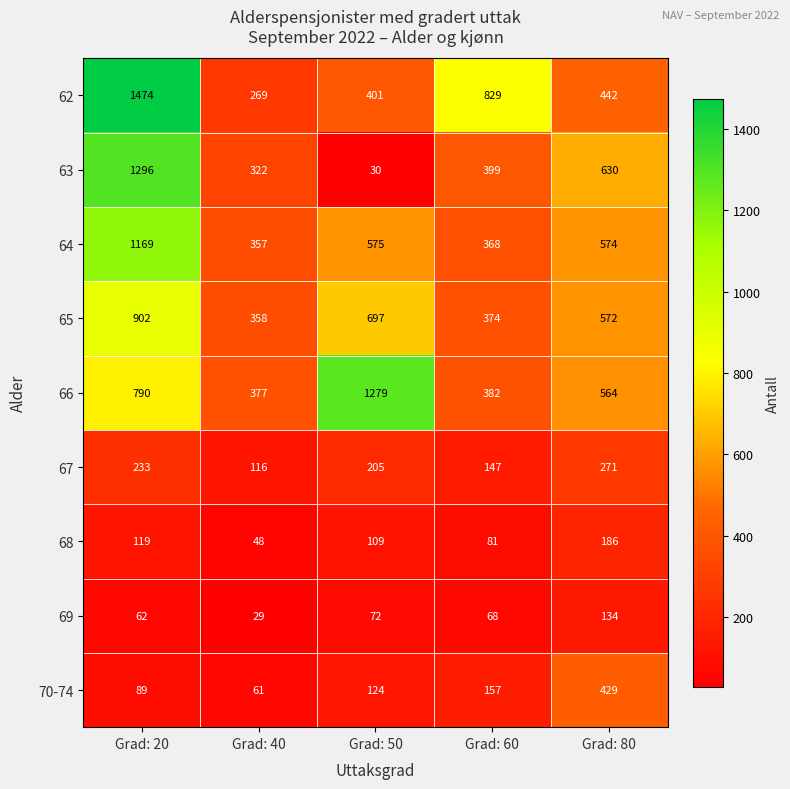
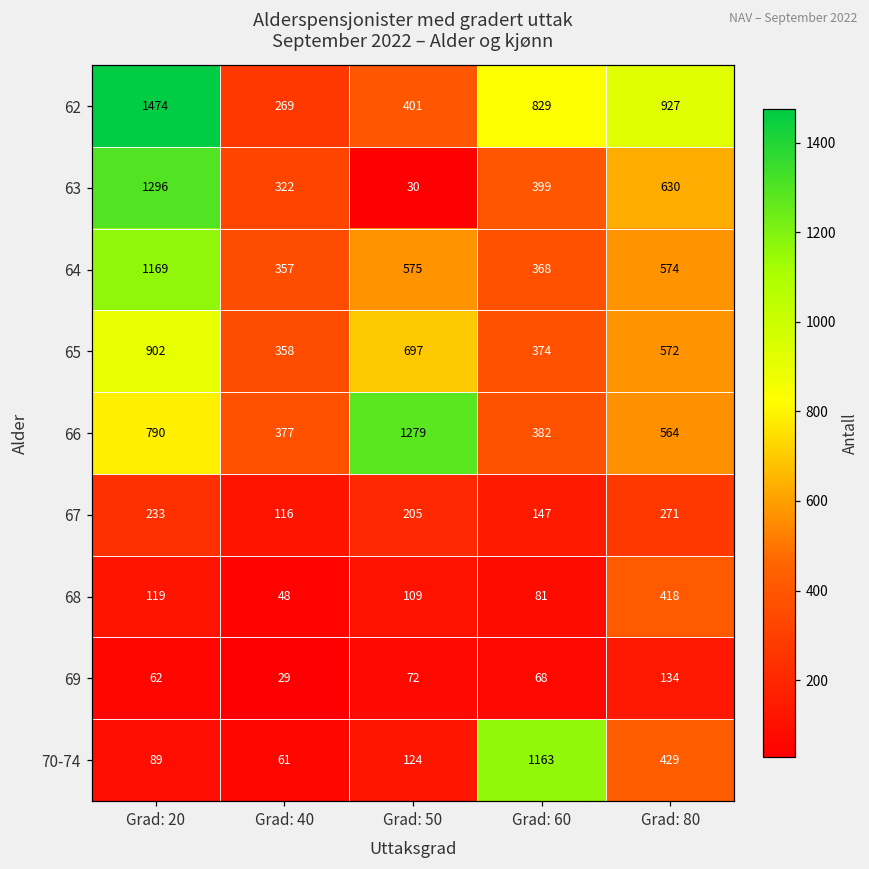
62, Grad: 80: 442 -> 927
68, Grad: 80: 186 -> 418
70-74, Grad: 60: 157 -> 1163
